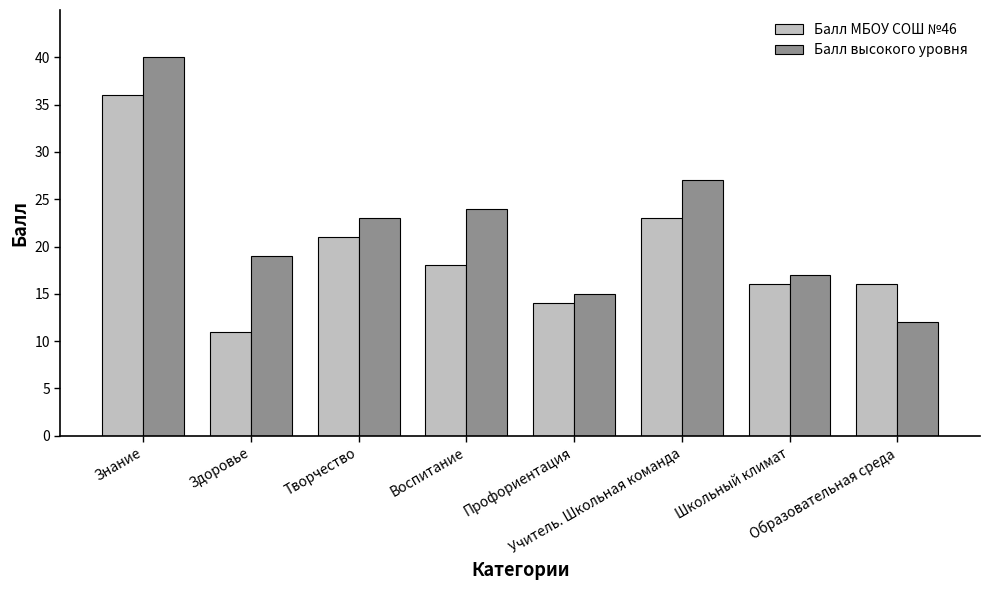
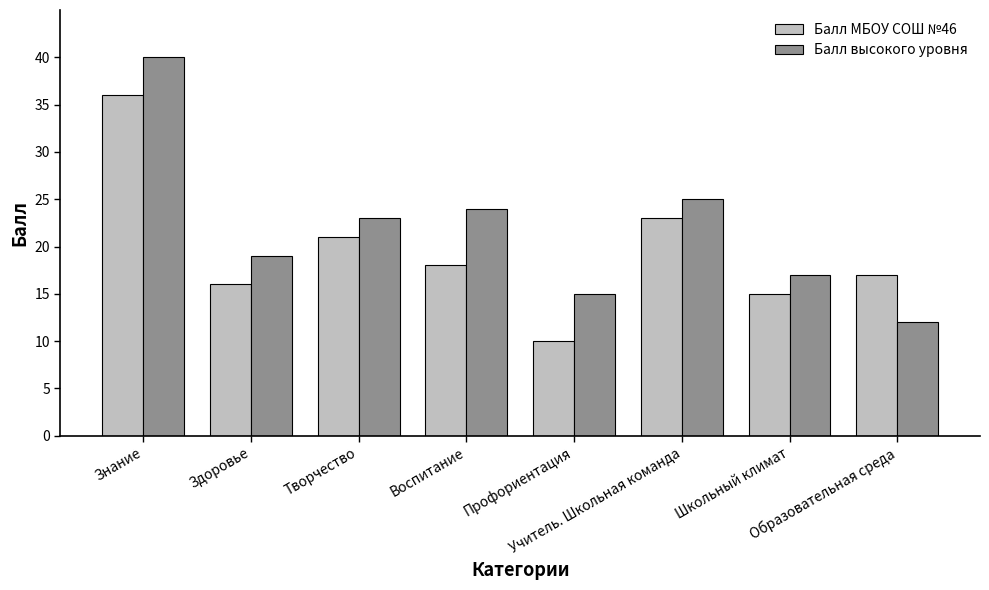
Балл МБОУ СОШ №46, Здоровье: 11 -> 16
Балл МБОУ СОШ №46, Профориентация: 14 -> 10
Балл высокого уровня, Учитель. Школьная команда: 27 -> 25
Балл МБОУ СОШ №46, Школьный климат: 16 -> 15
Балл МБОУ СОШ №46, Образовательная среда: 16 -> 17
